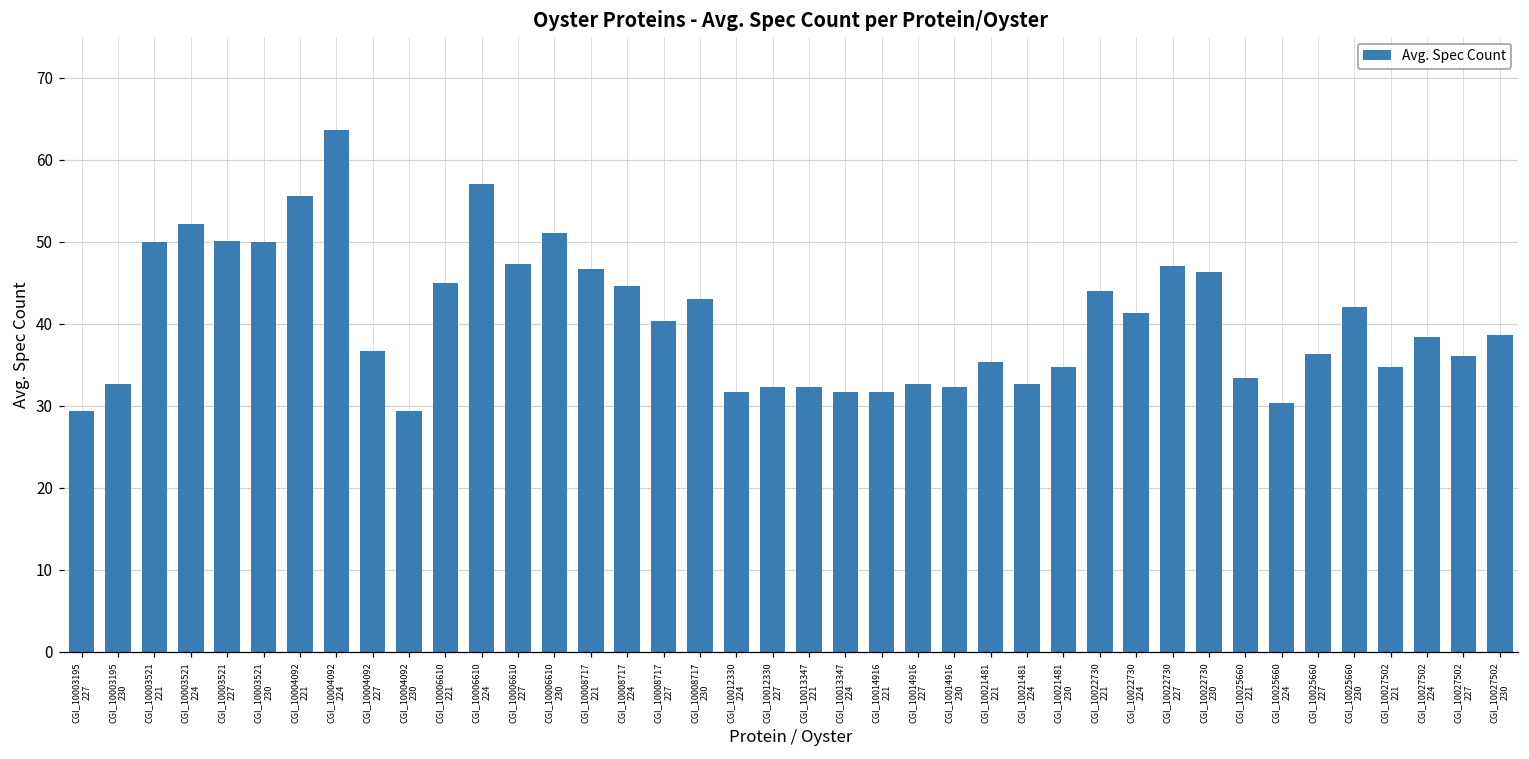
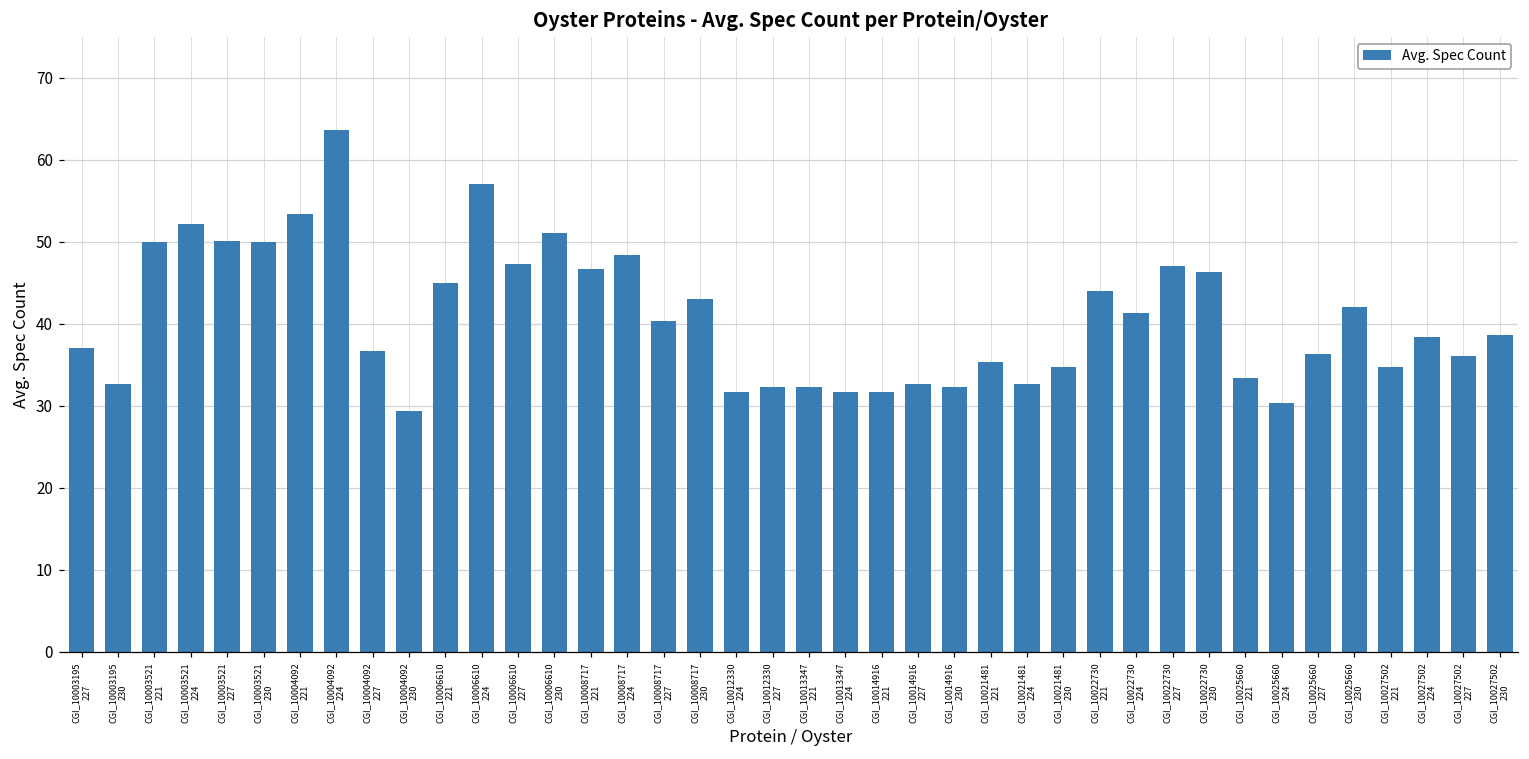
CGI_10003195 227: 29 -> 37
CGI_10004092 221: 56 -> 53
CGI_10008717 224: 45 -> 48
